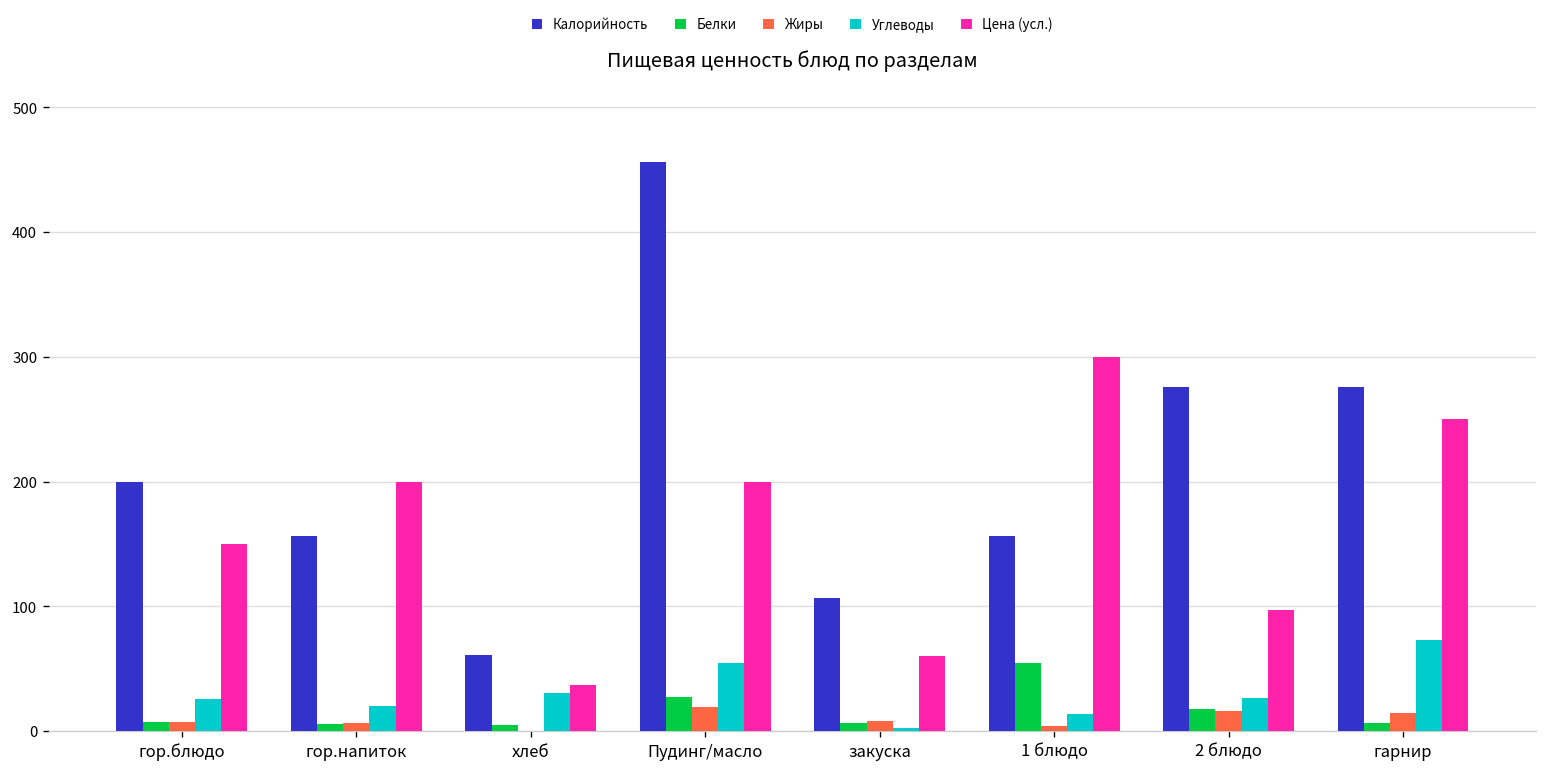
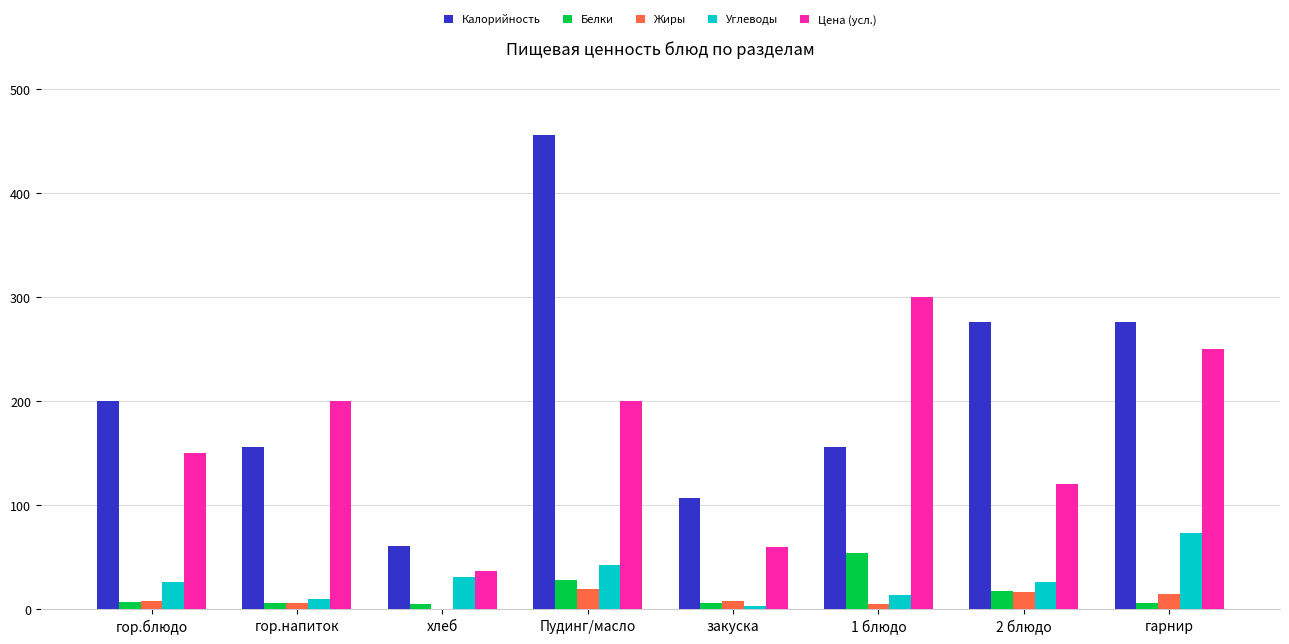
Углеводы, гор.напиток: 20 -> 10
Углеводы, Пудинг/масло: 55 -> 42
Цена (усл.), 2 блюдо: 97 -> 120
